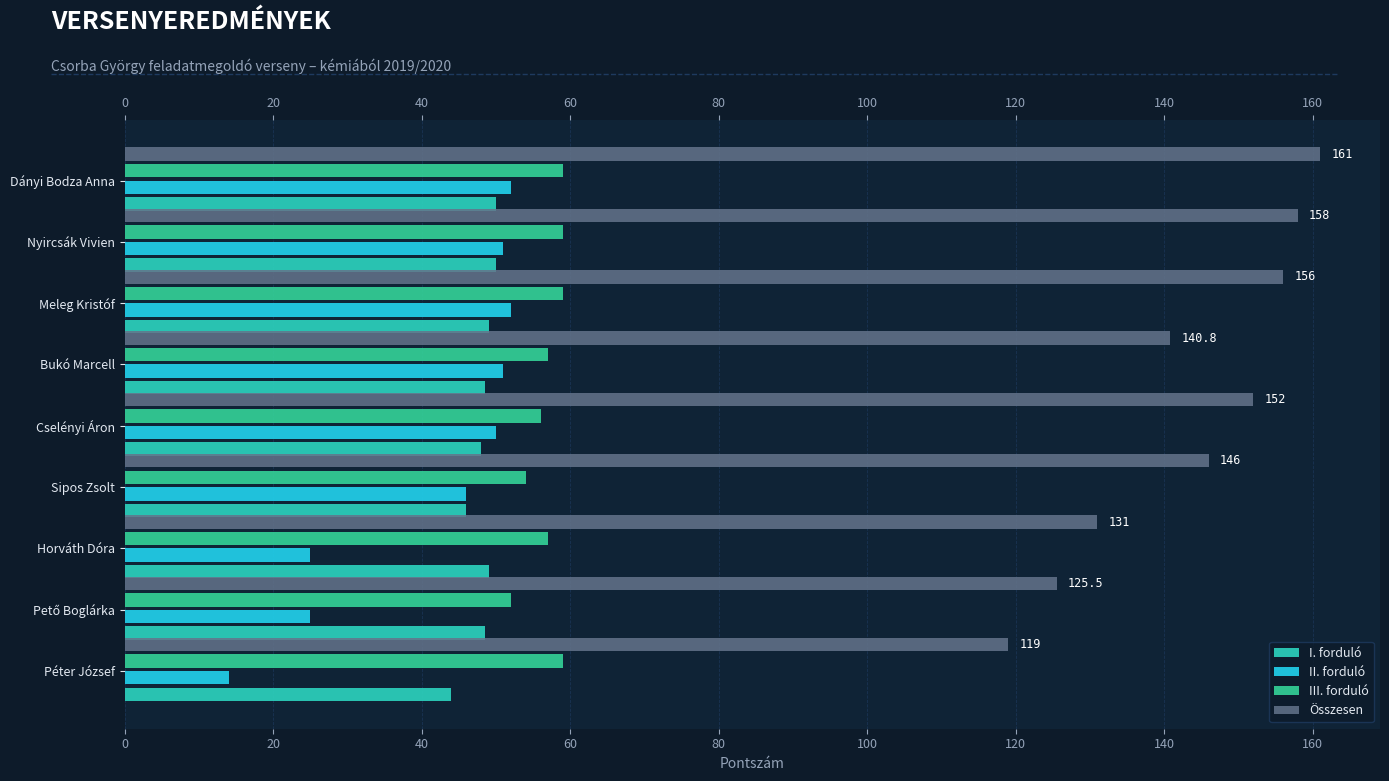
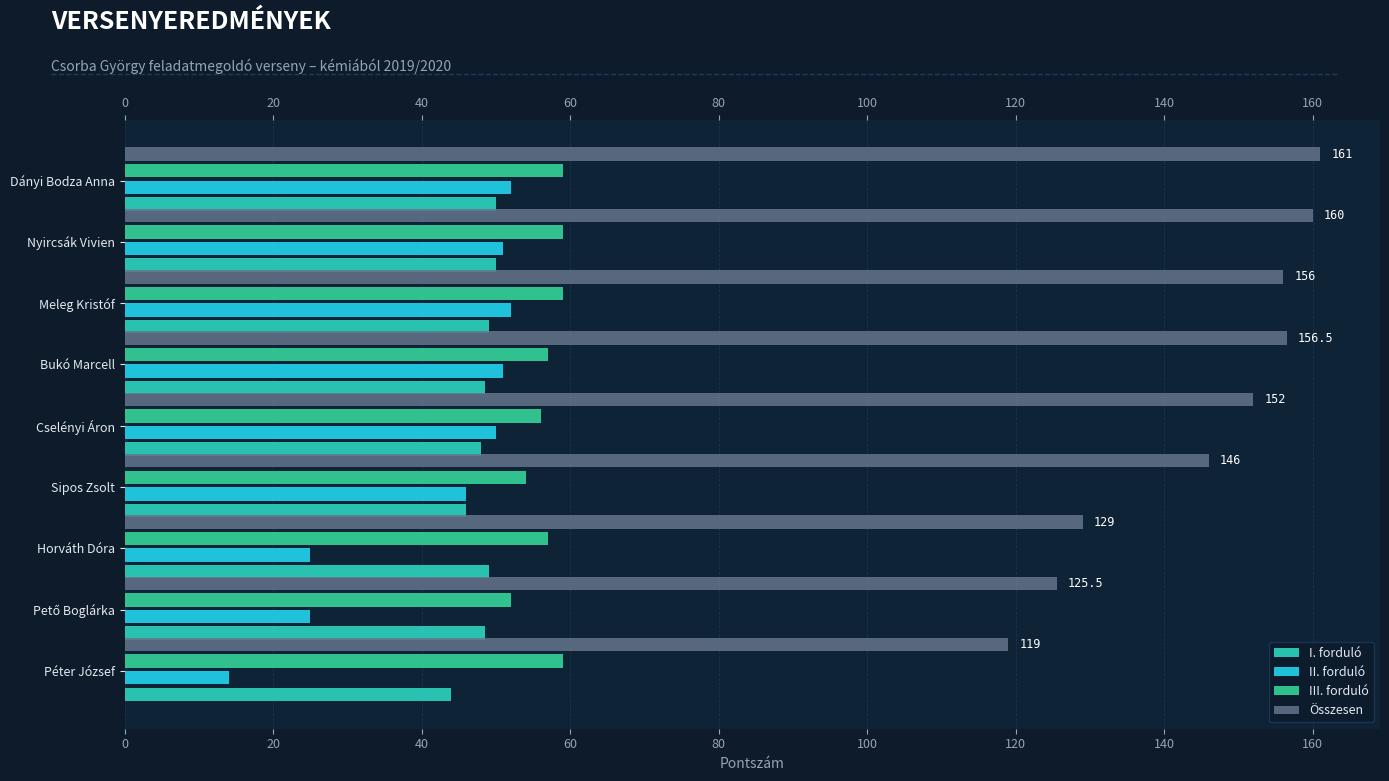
Összesen, Nyircsák Vivien: 158 -> 160
Összesen, Bukó Marcell: 140.8 -> 156.5
Összesen, Horváth Dóra: 131 -> 129
